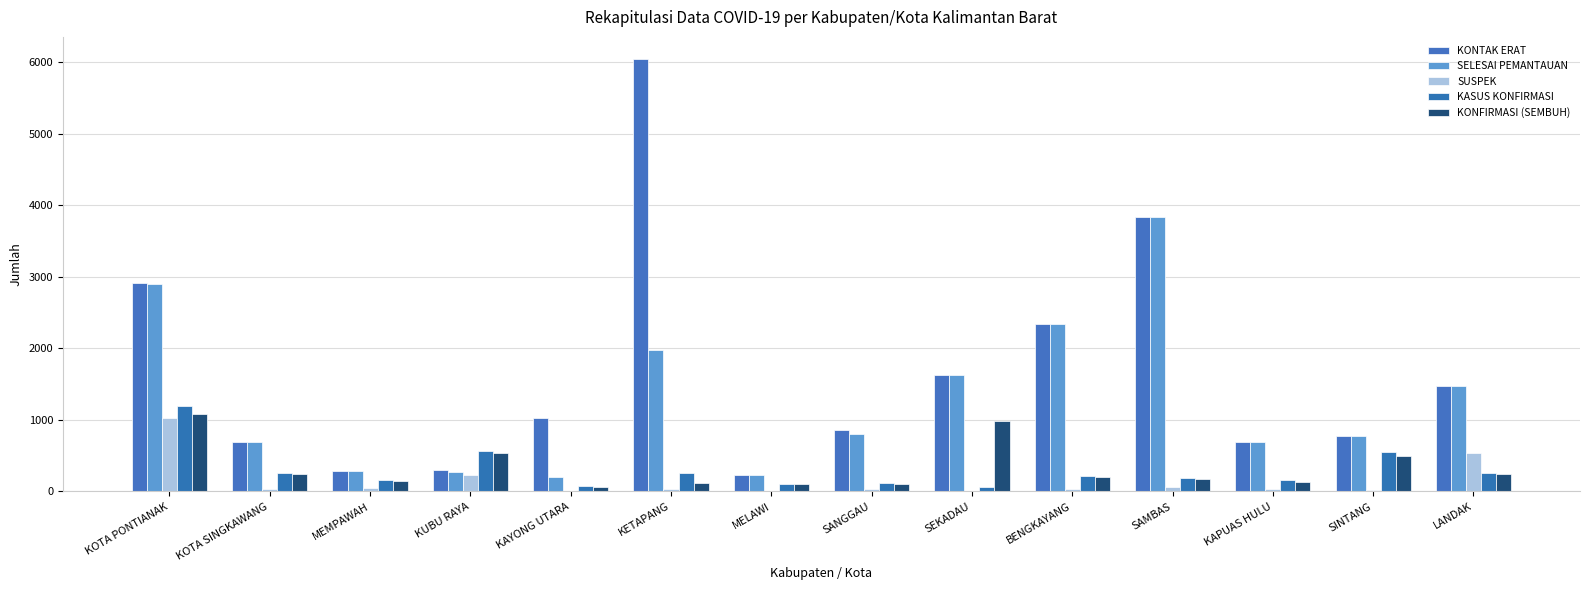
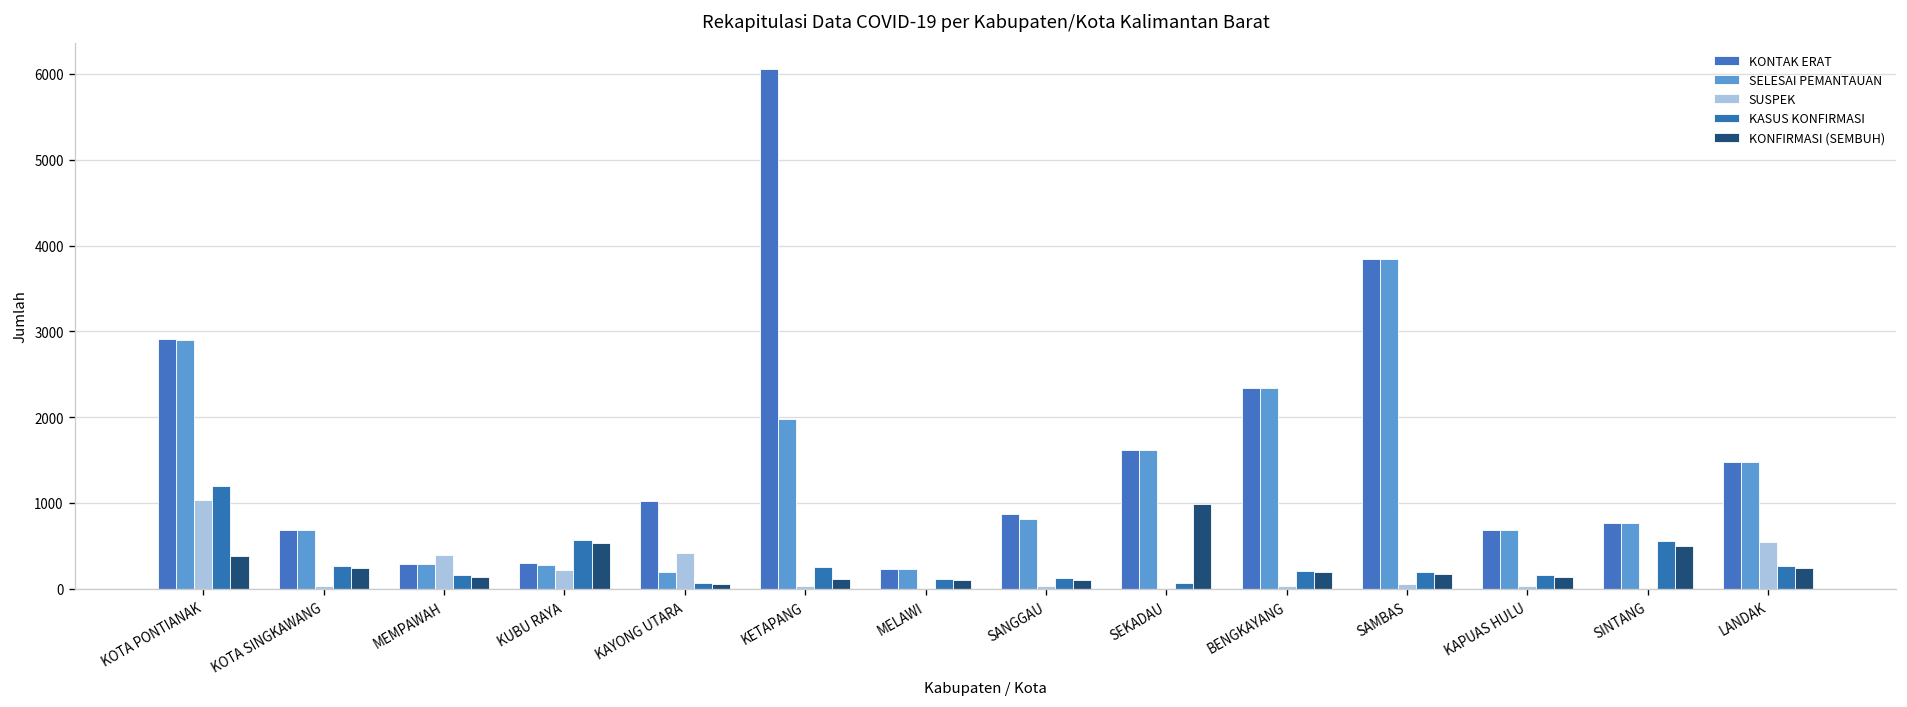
KONFIRMASI (SEMBUH), KOTA PONTIANAK: 1100 -> 400
SUSPEK, MEMPAWAH: 100 -> 400
SUSPEK, KAYONG UTARA: 0 -> 400
